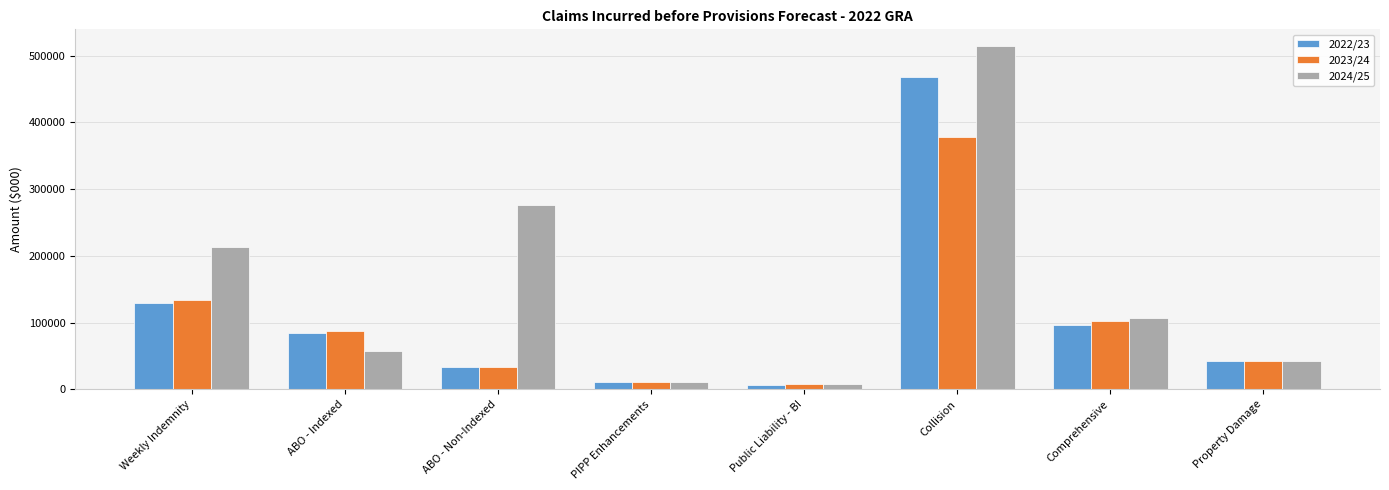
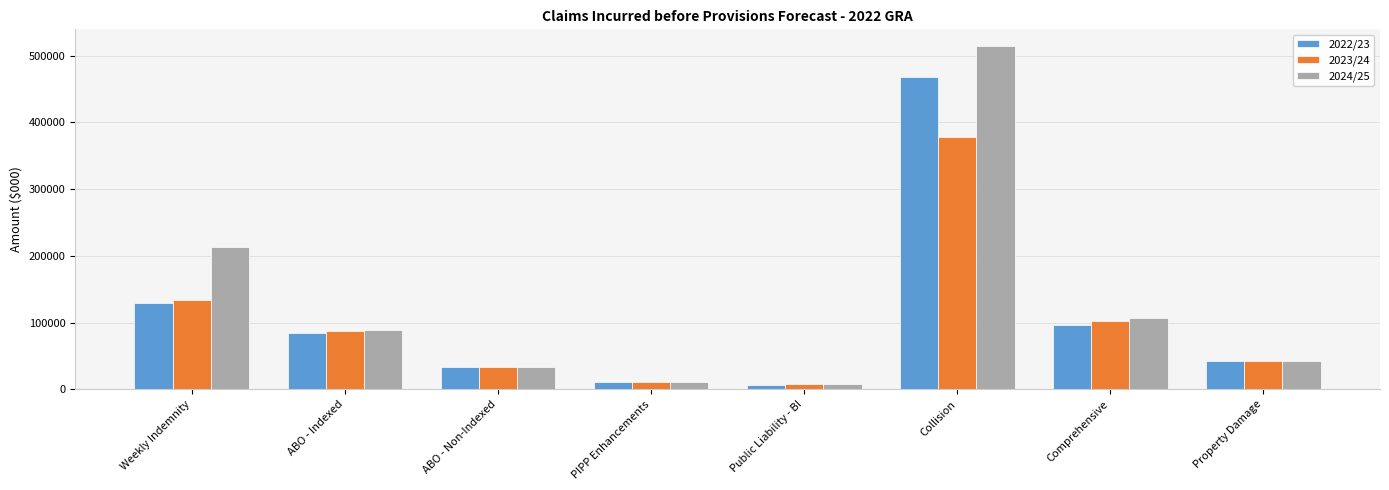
2024/25, ABO - Indexed: 60000 -> 90000
2024/25, ABO - Non-Indexed: 280000 -> 30000
